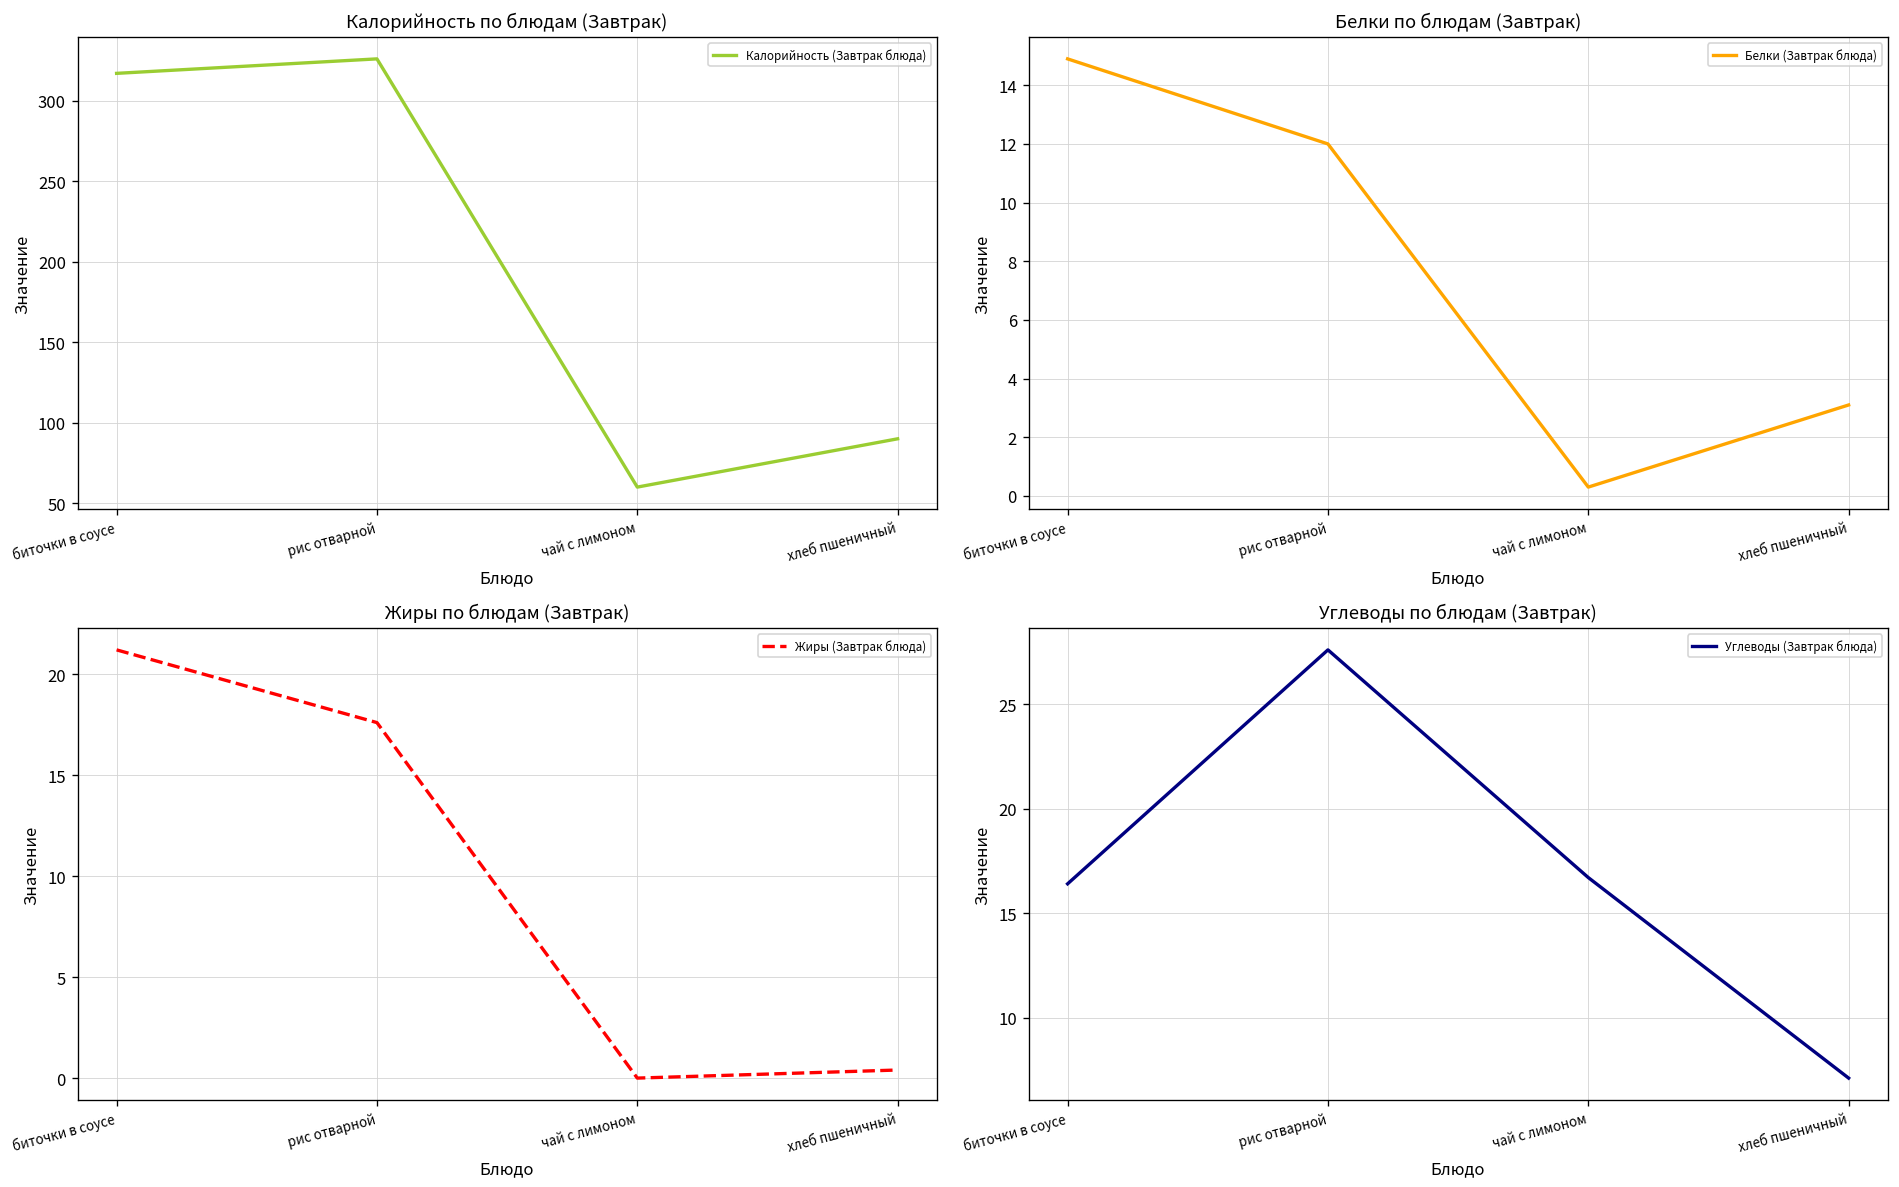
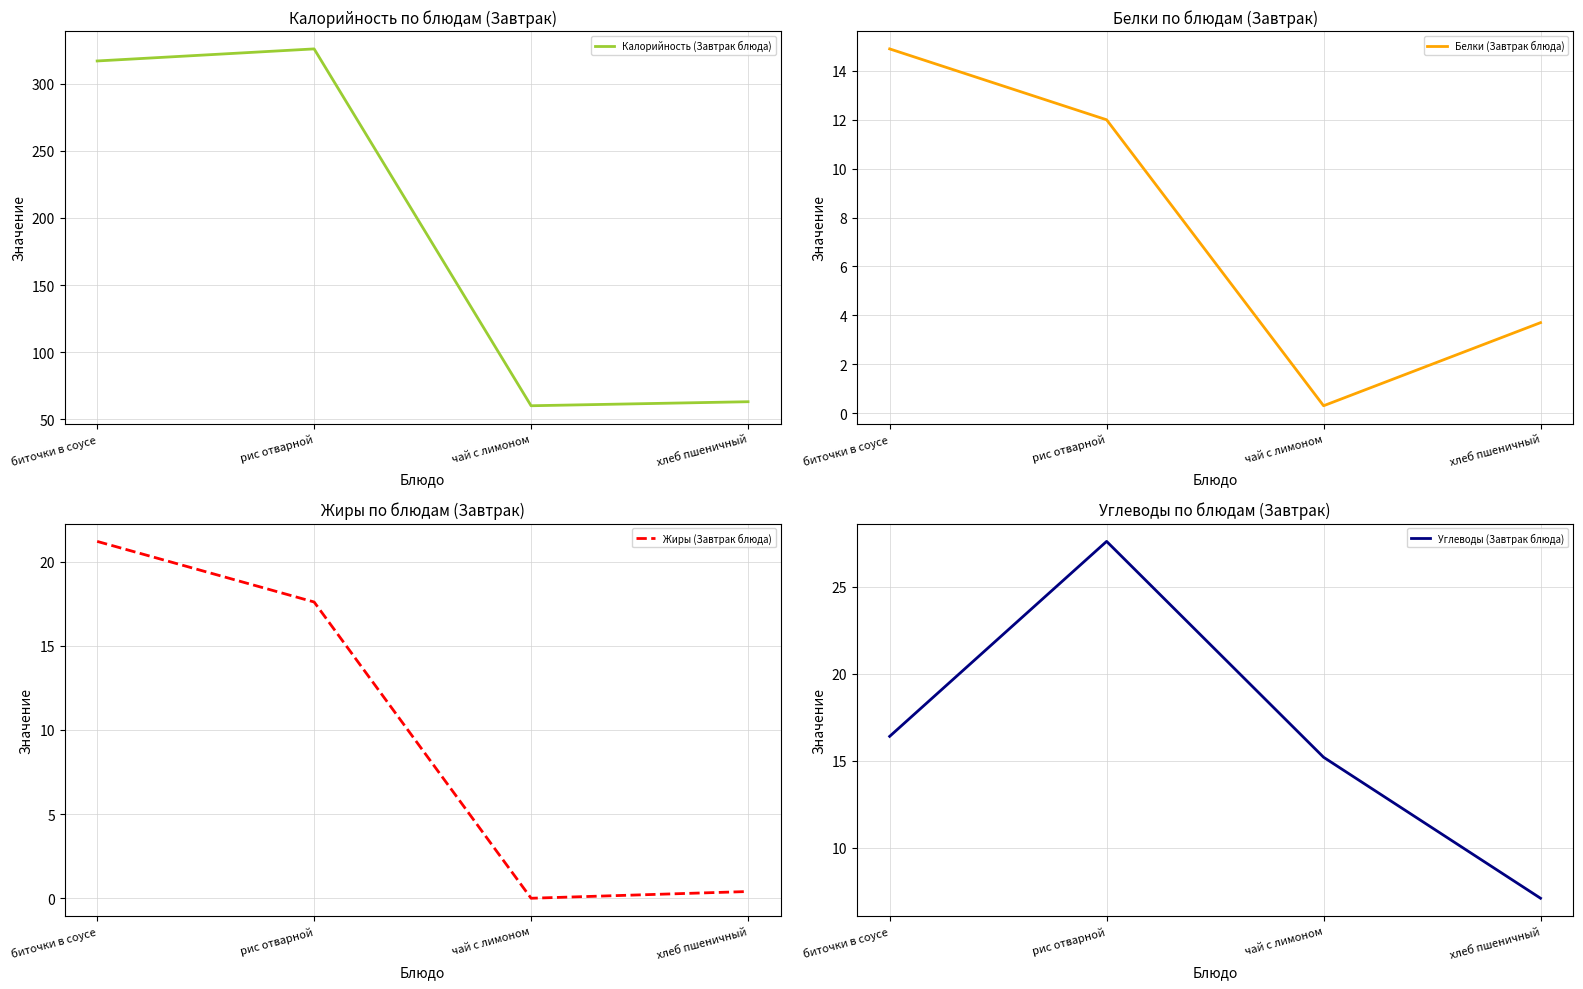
Калорийность по блюдам (Завтрак), хлеб пшеничный: 90 -> 63
Белки по блюдам (Завтрак), хлеб пшеничный: 3.1 -> 3.7
Углеводы по блюдам (Завтрак), чай с лимоном: 16.7 -> 15.2
